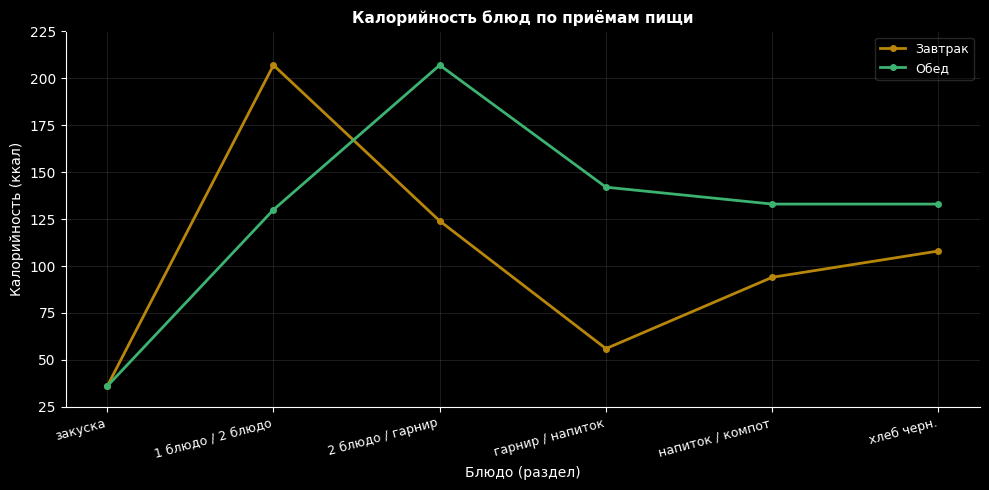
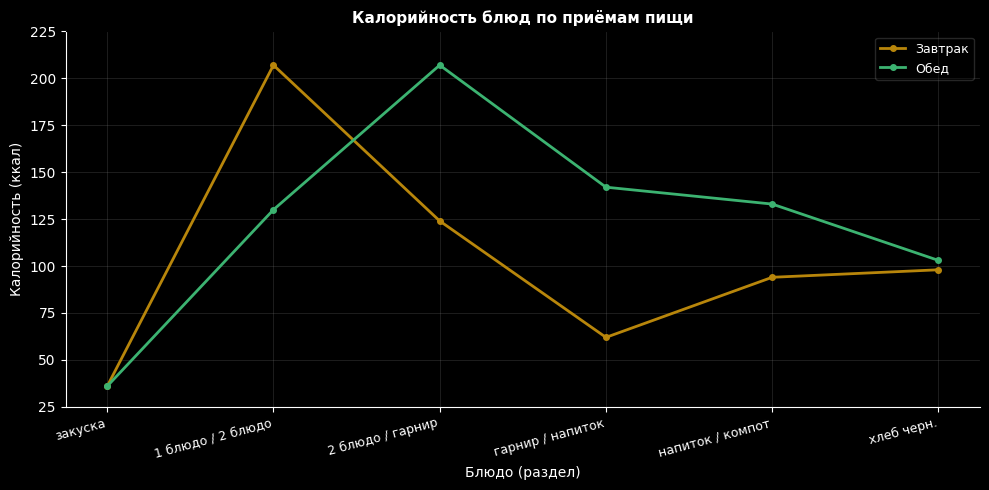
Завтрак, гарнир / напиток: 56 -> 62
Завтрак, хлеб черн.: 108 -> 98
Обед, хлеб черн.: 133 -> 103
